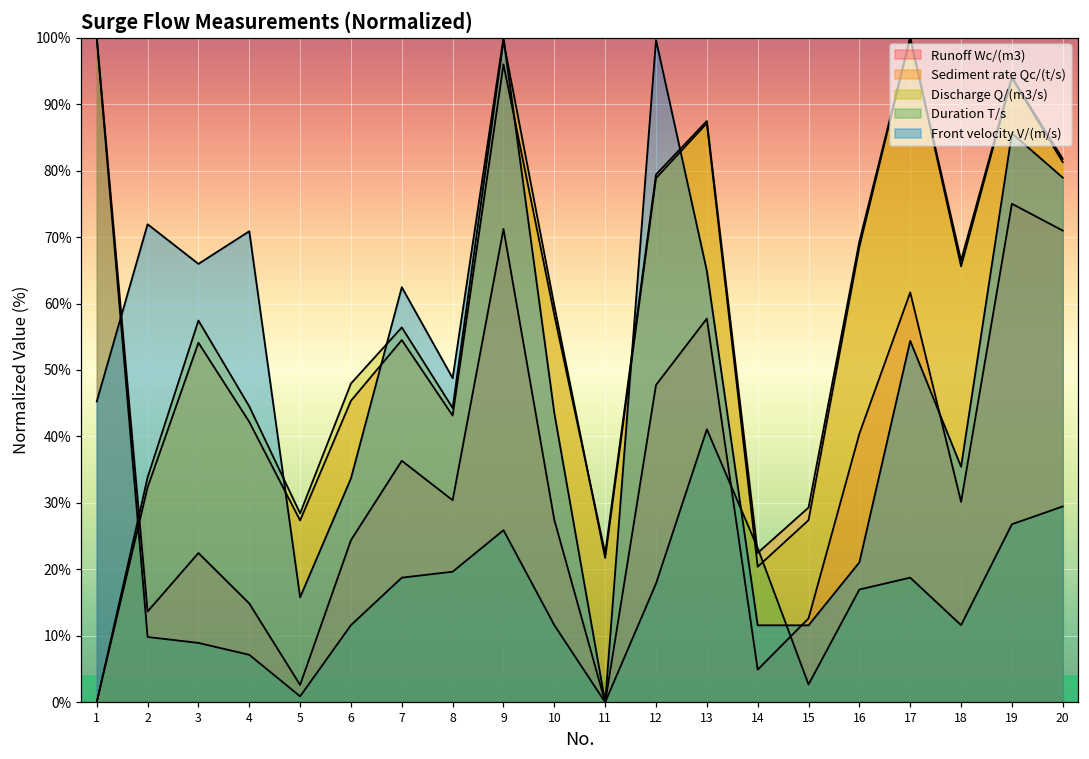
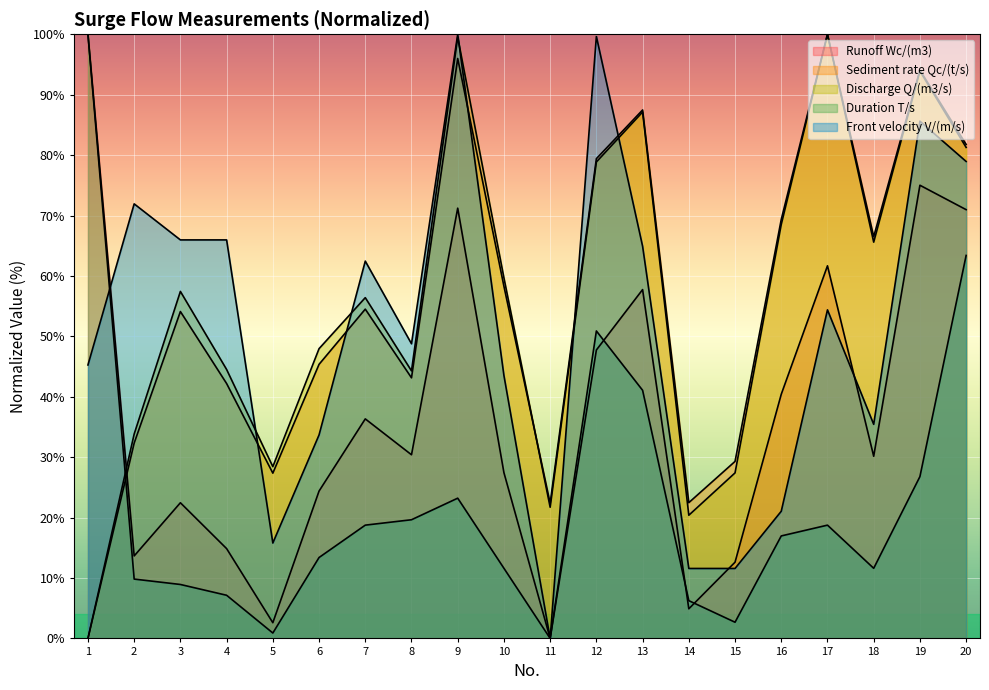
Front velocity V/(m/s), 4: 71% -> 66%
Duration T/s, 6: 12% -> 13%
Duration T/s, 9: 26% -> 23%
Duration T/s, 12: 18% -> 51%
Duration T/s, 14: 23% -> 6%
Duration T/s, 20: 29% -> 63%
